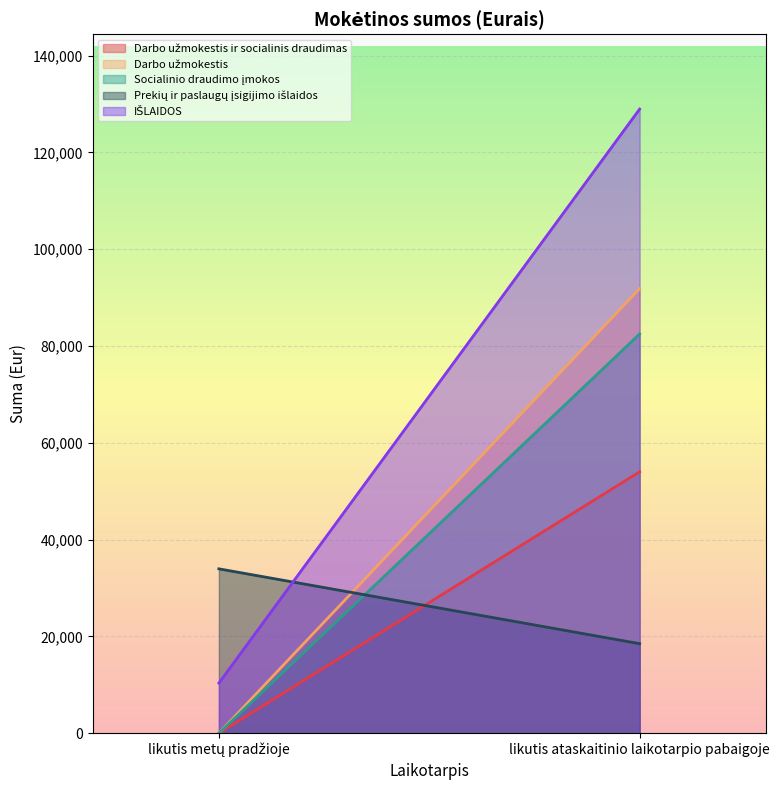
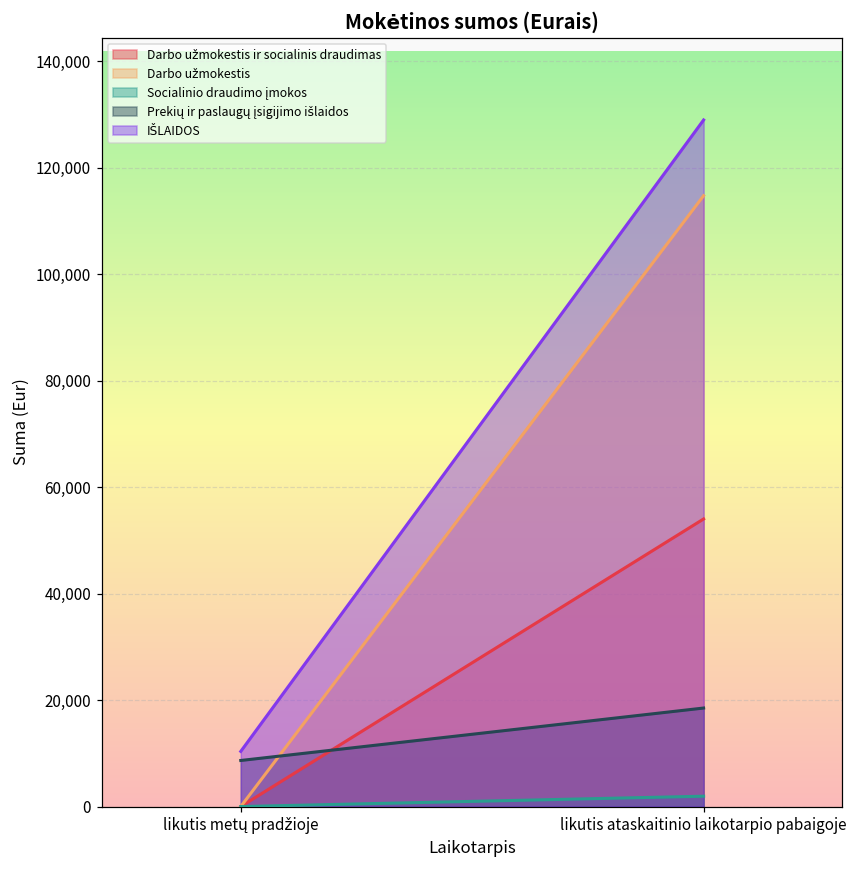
Prekių ir paslaugų įsigijimo išlaidos, likutis metų pradžioje: 34,000 -> 9,000
Darbo užmokestis, likutis ataskaitinio laikotarpio pabaigoje: 92,000 -> 115,000
Socialinio draudimo įmokos, likutis ataskaitinio laikotarpio pabaigoje: 82,000 -> 2,000
